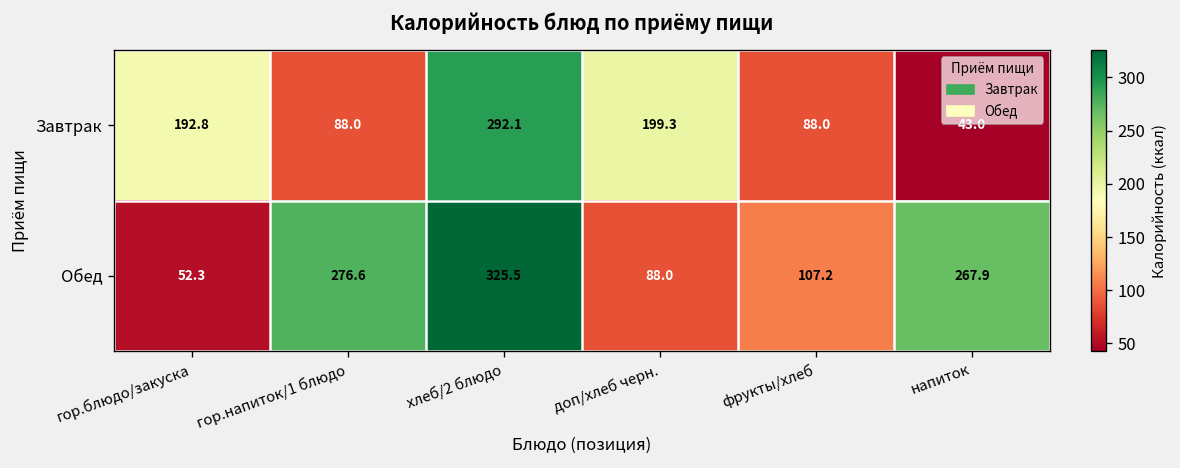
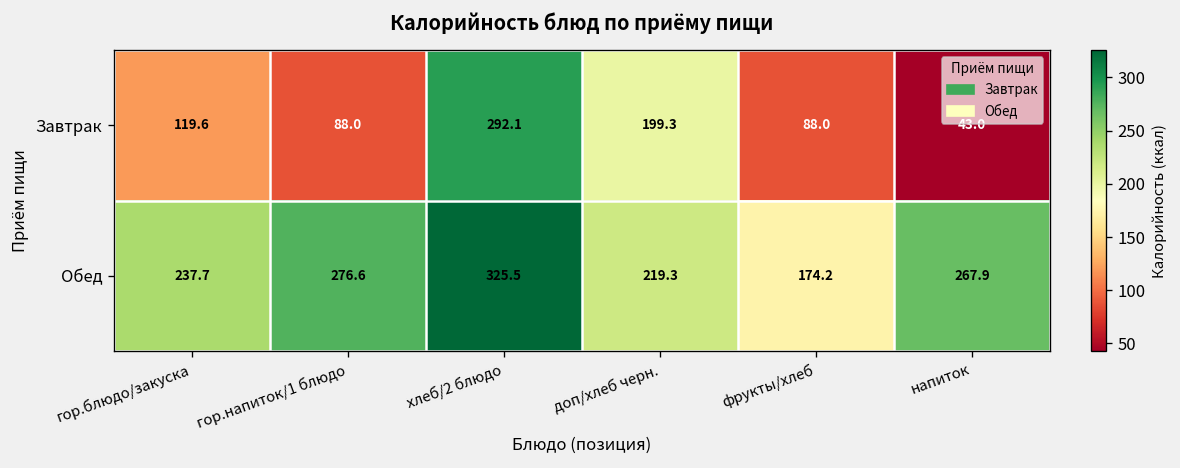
Завтрак, гор.блюдо/закуска: 192.8 -> 119.6
Обед, гор.блюдо/закуска: 52.3 -> 237.7
Обед, доп/хлеб черн.: 88.0 -> 219.3
Обед, фрукты/хлеб: 107.2 -> 174.2
